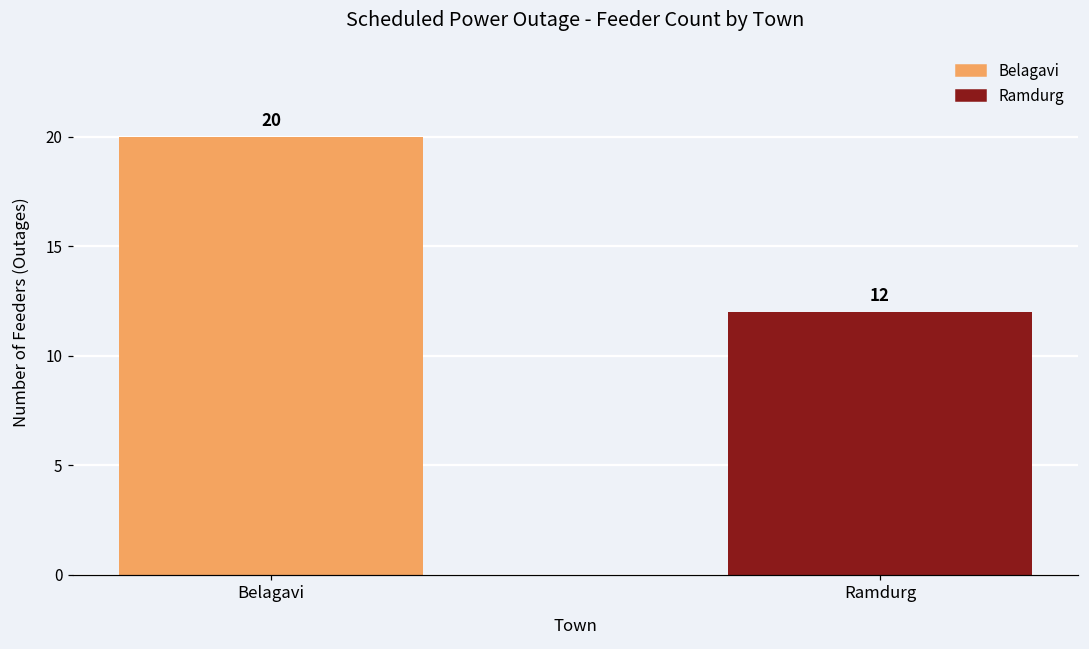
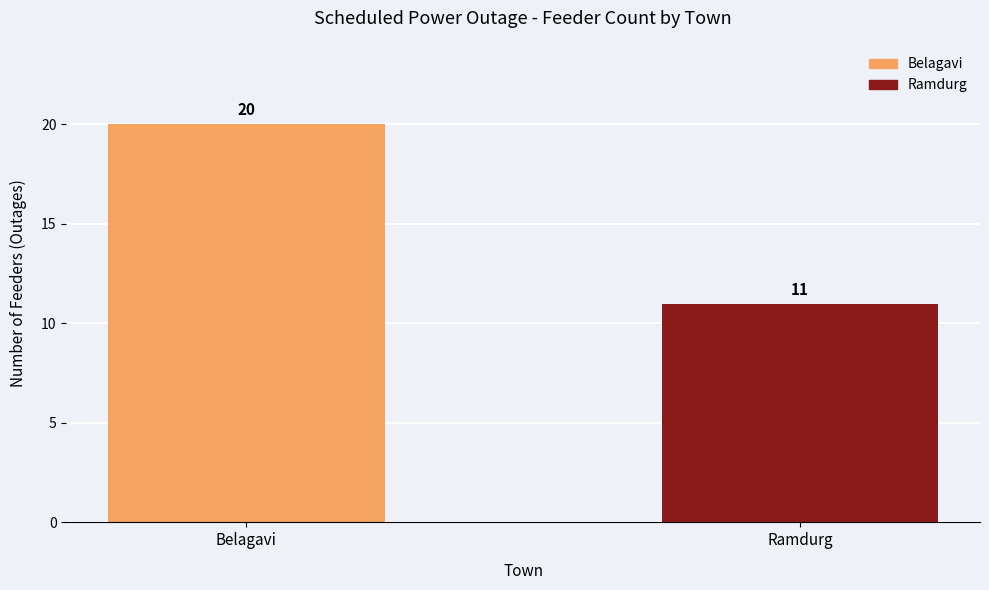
Ramdurg: 12 -> 11
